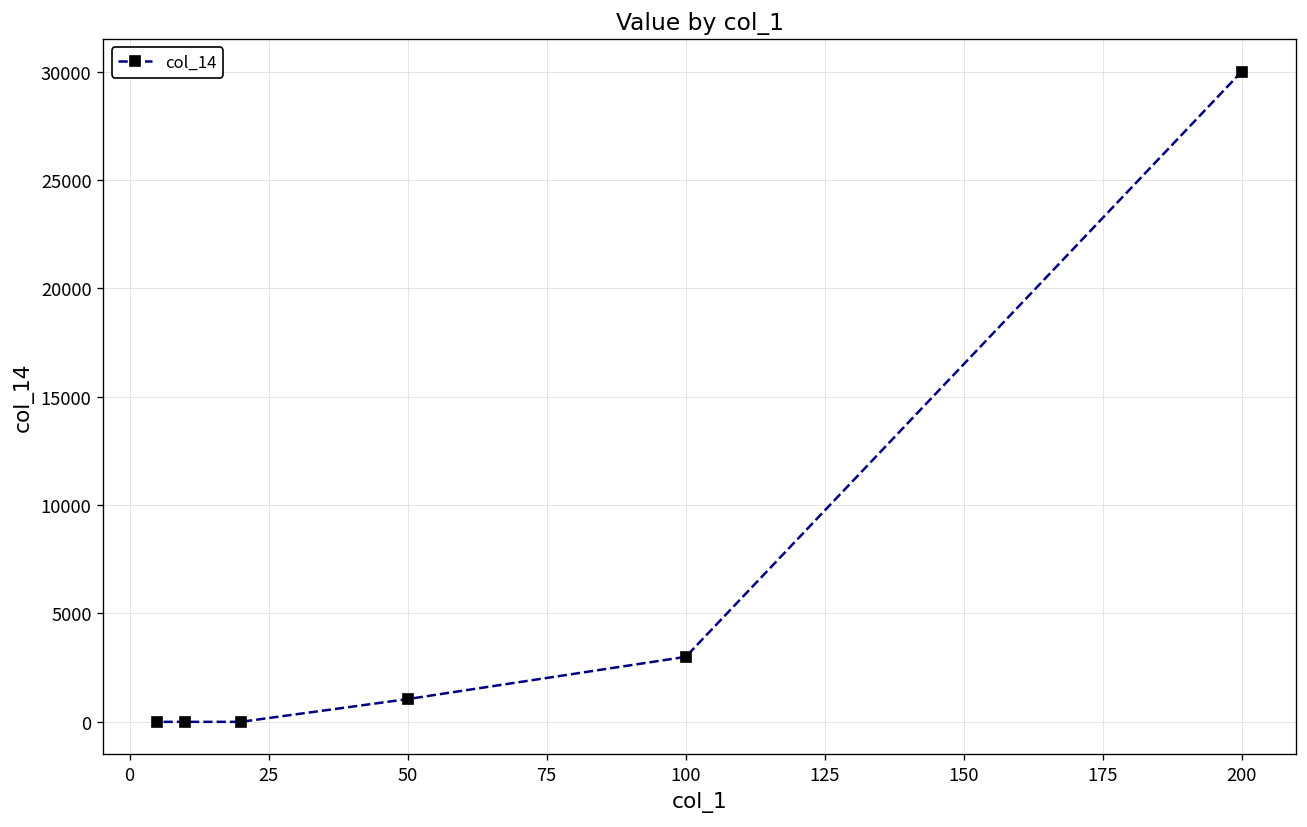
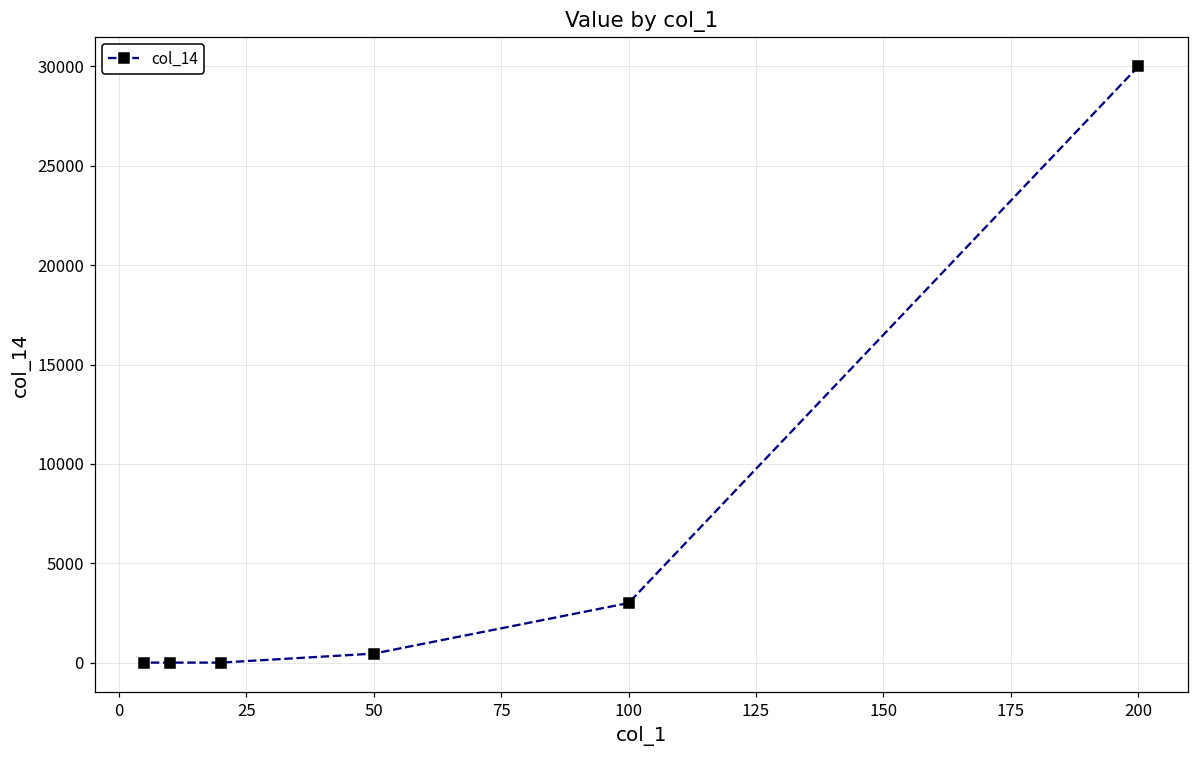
50: 1100 -> 500
